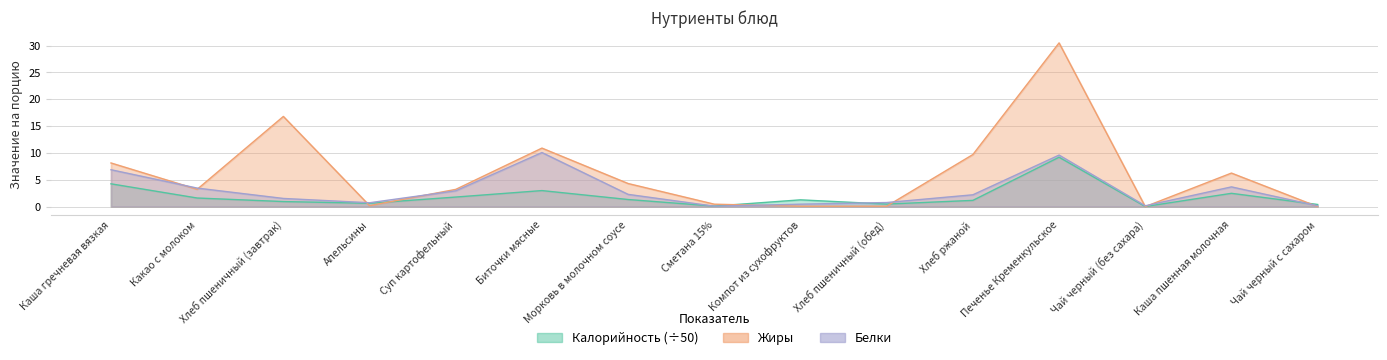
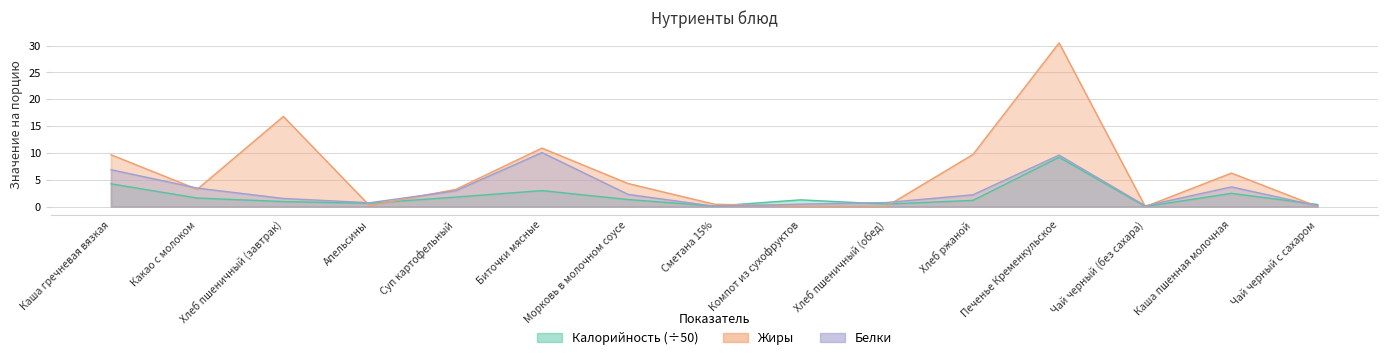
Жиры, Каша гречневая вязкая: 8 -> 10
